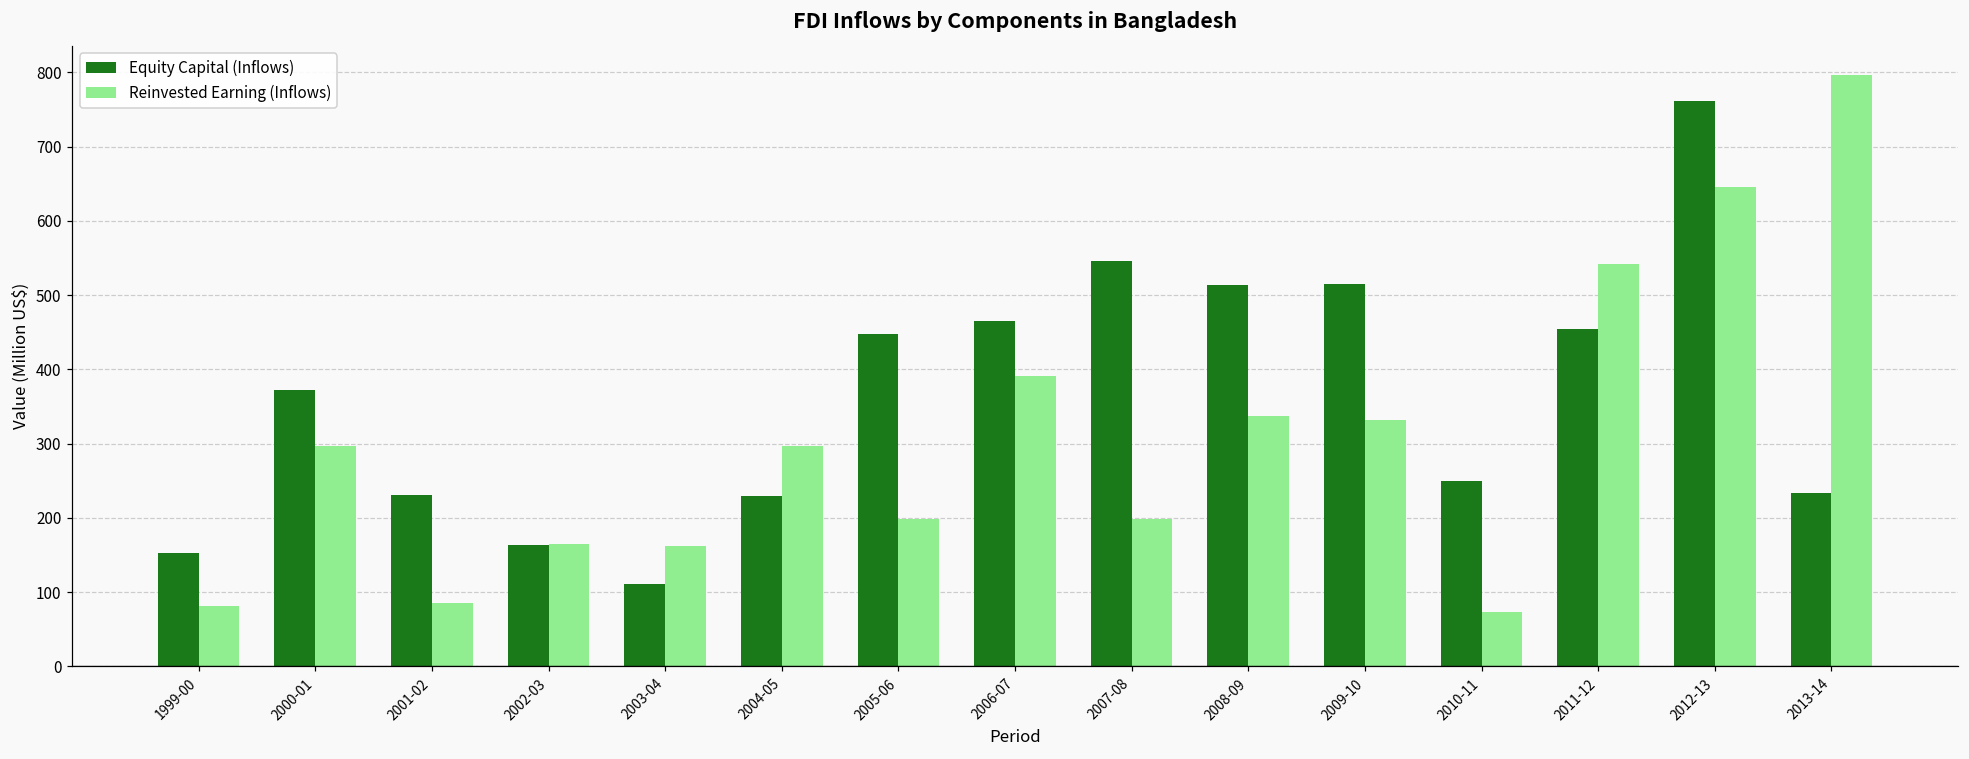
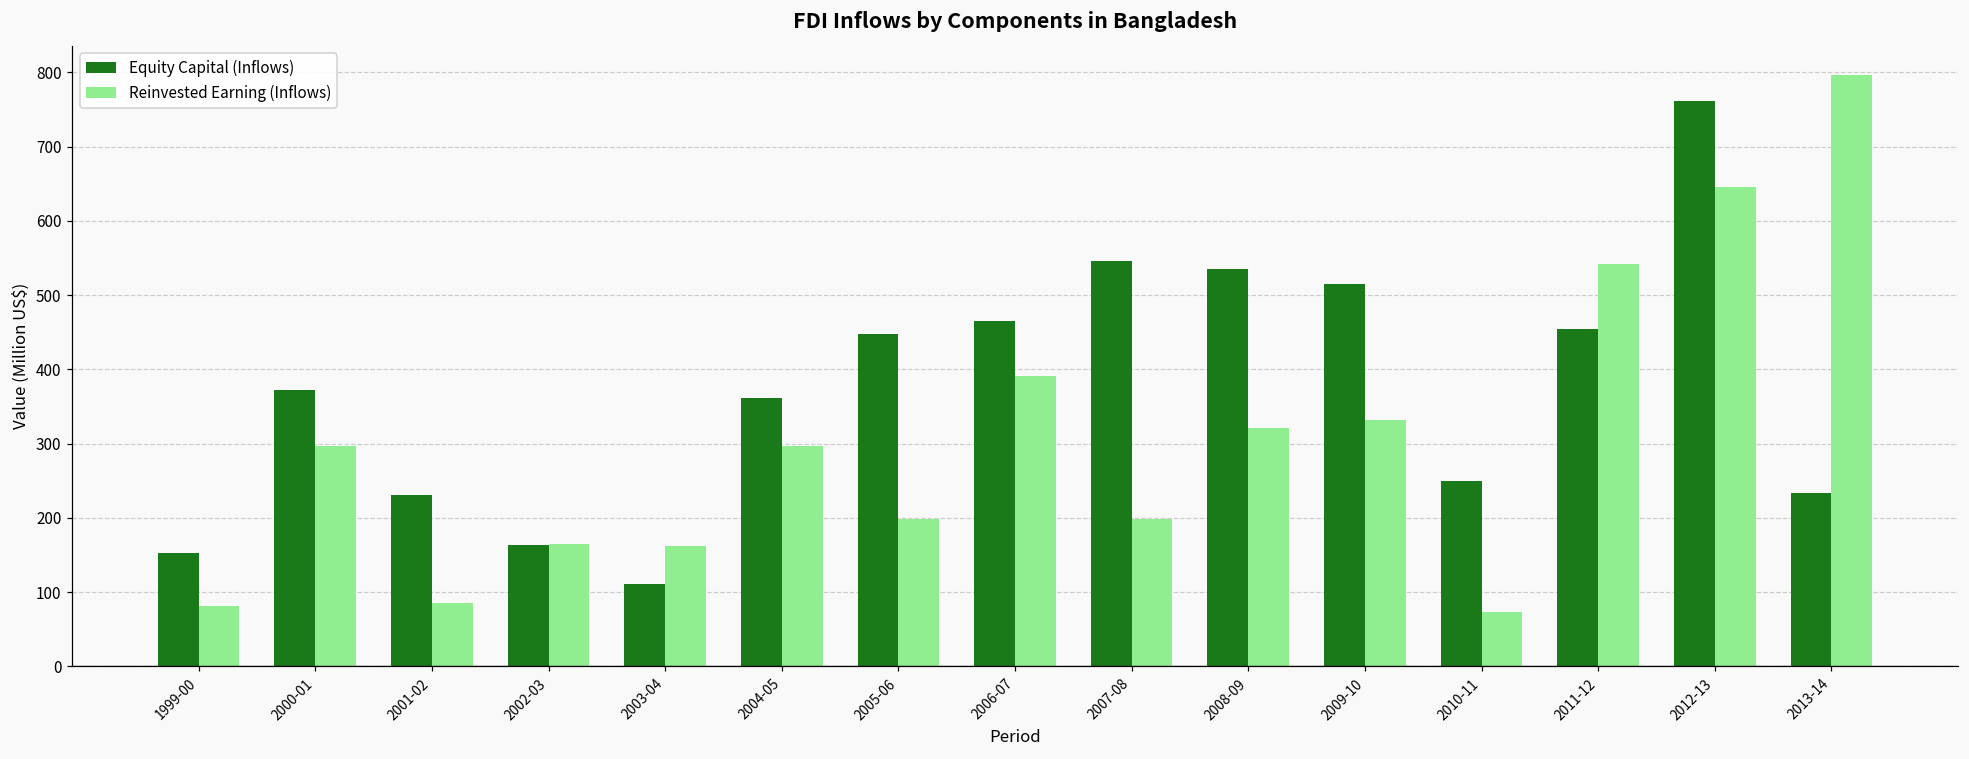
Equity Capital (Inflows), 2004-05: 230 -> 360
Equity Capital (Inflows), 2008-09: 510 -> 540
Reinvested Earning (Inflows), 2008-09: 340 -> 320
